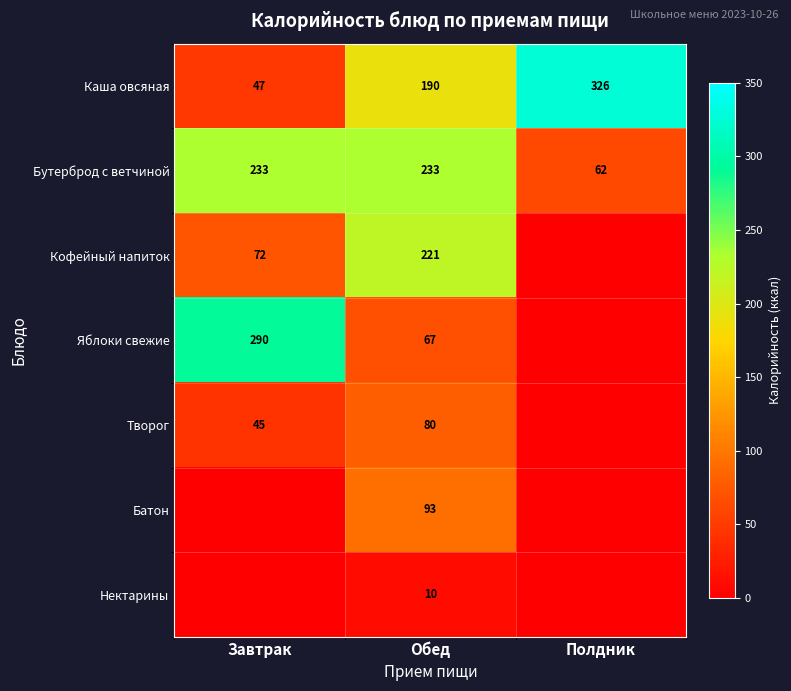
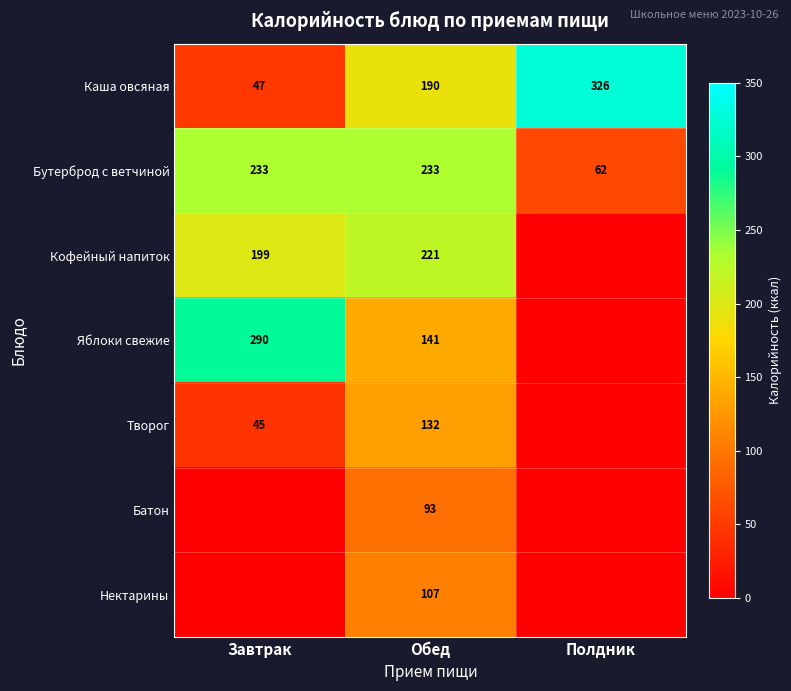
Кофейный напиток, Завтрак: 72 -> 199
Яблоки свежие, Обед: 67 -> 141
Творог, Обед: 80 -> 132
Нектарины, Обед: 10 -> 107
